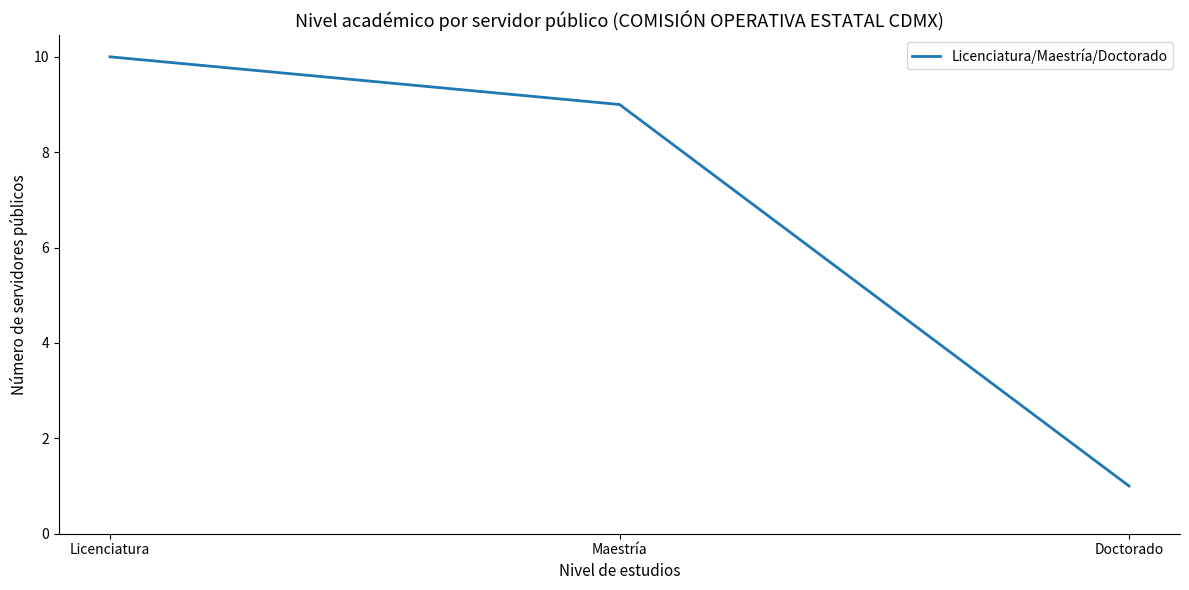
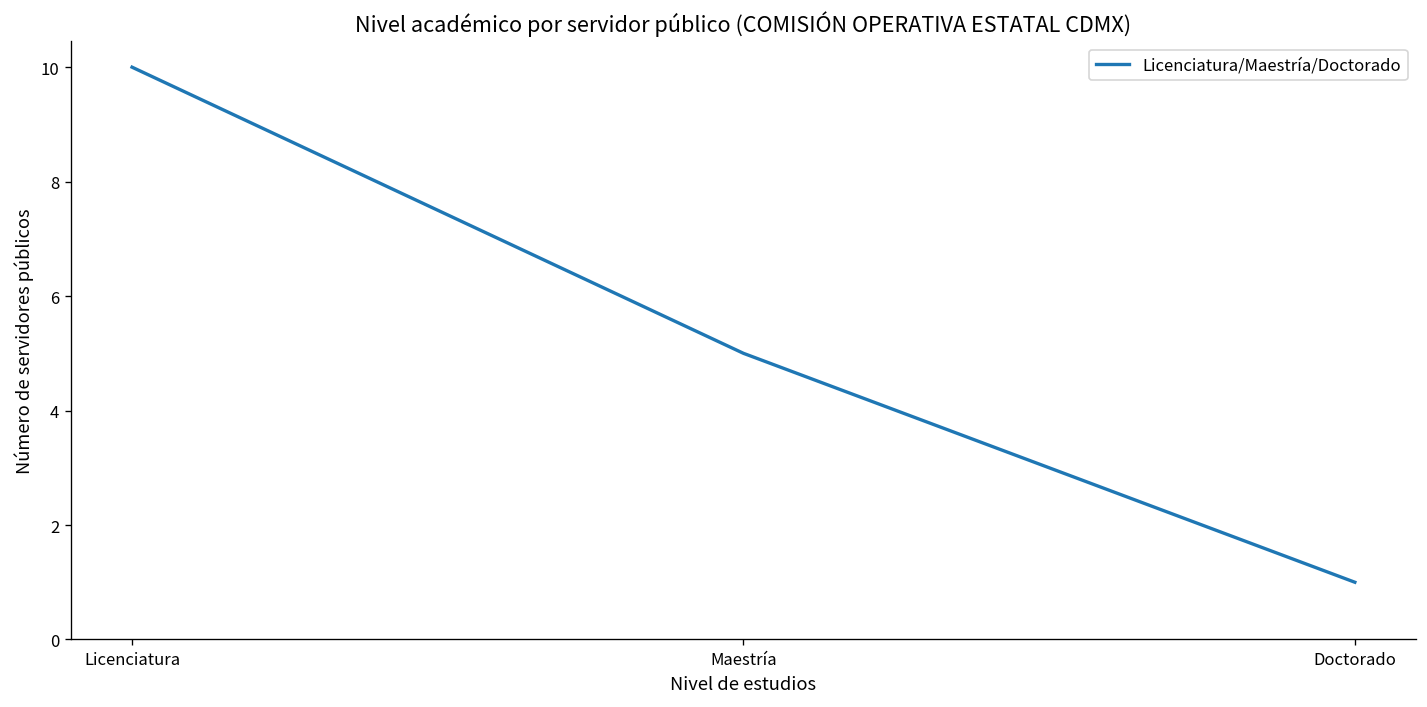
Maestría: 9 -> 5
